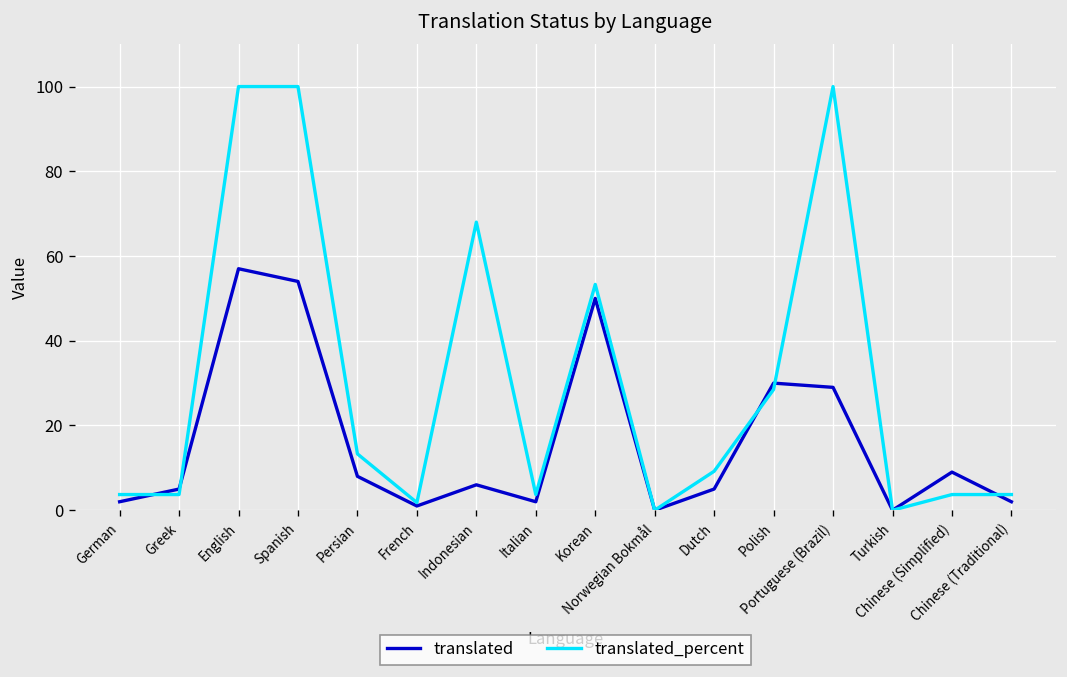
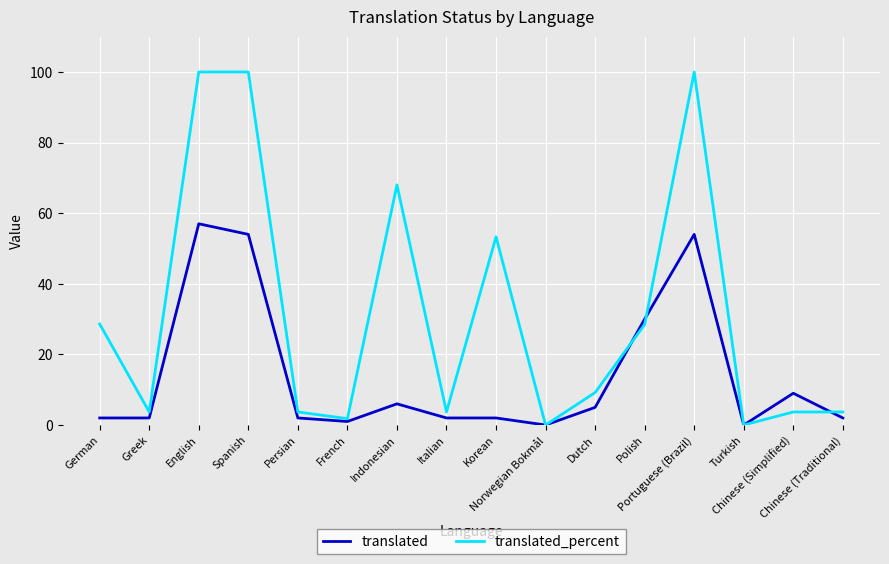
translated_percent, German: 4 -> 29
translated, Greek: 5 -> 2
translated, Persian: 8 -> 2
translated_percent, Persian: 13 -> 4
translated, Korean: 50 -> 2
translated, Portuguese (Brazil): 29 -> 54
